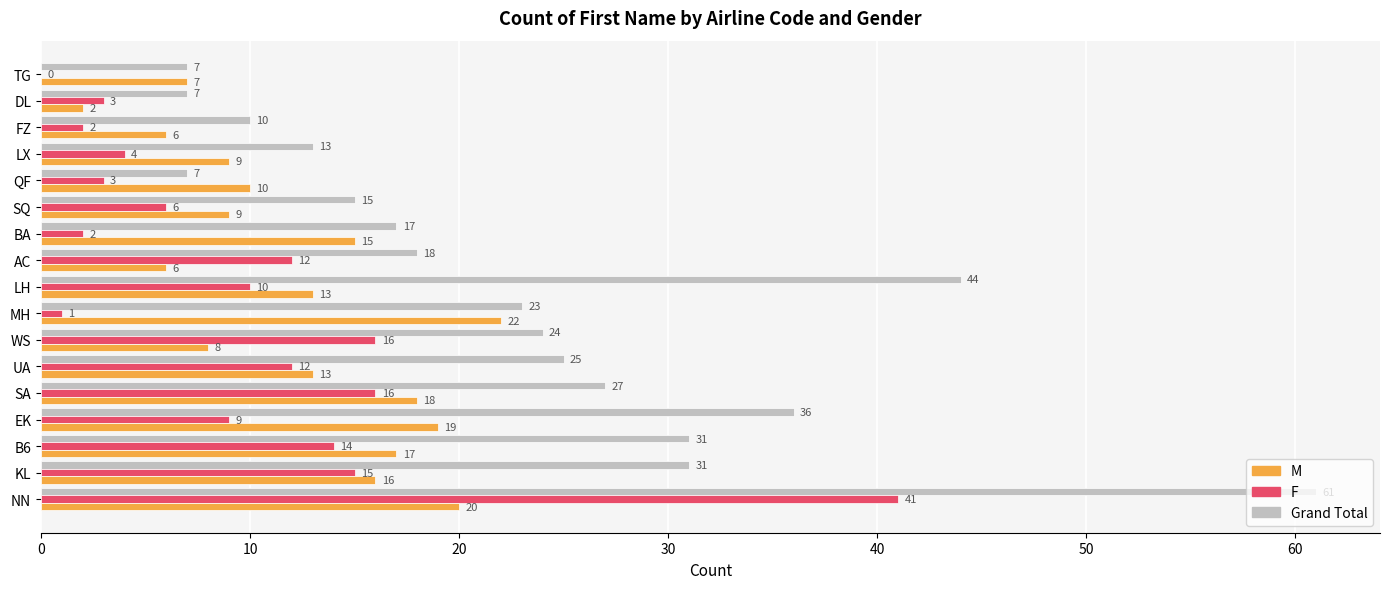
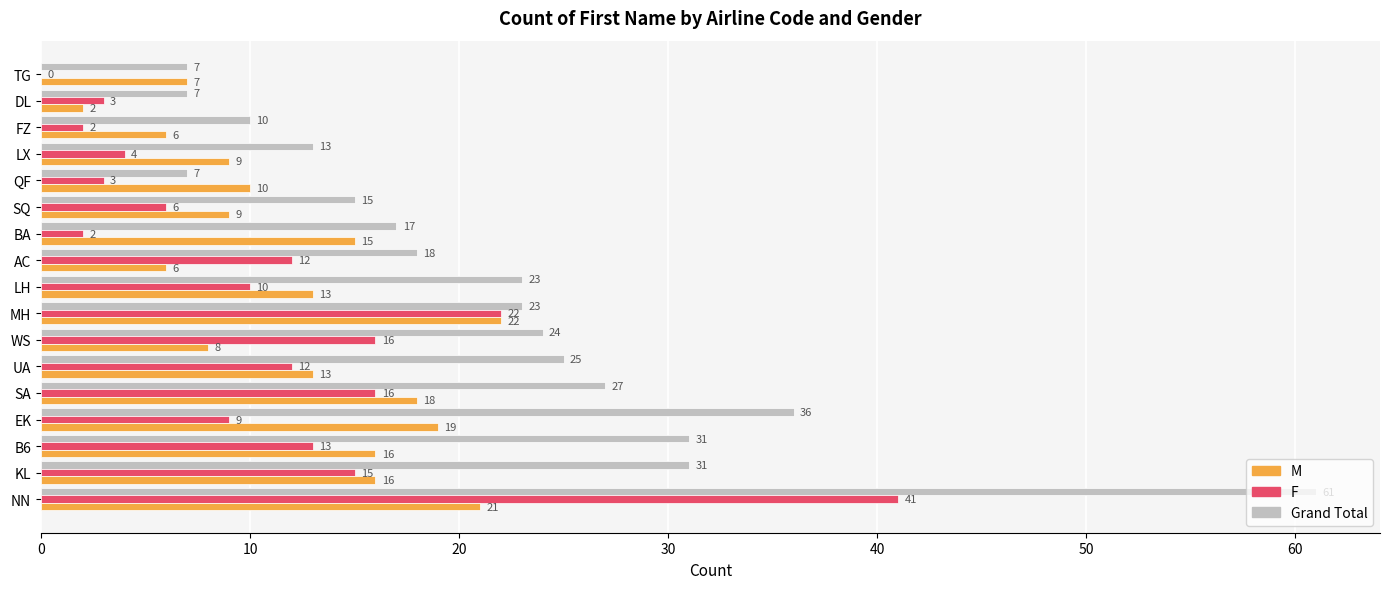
Grand Total, LH: 44 -> 23
F, MH: 1 -> 22
F, B6: 14 -> 13
M, B6: 17 -> 16
M, NN: 20 -> 21
